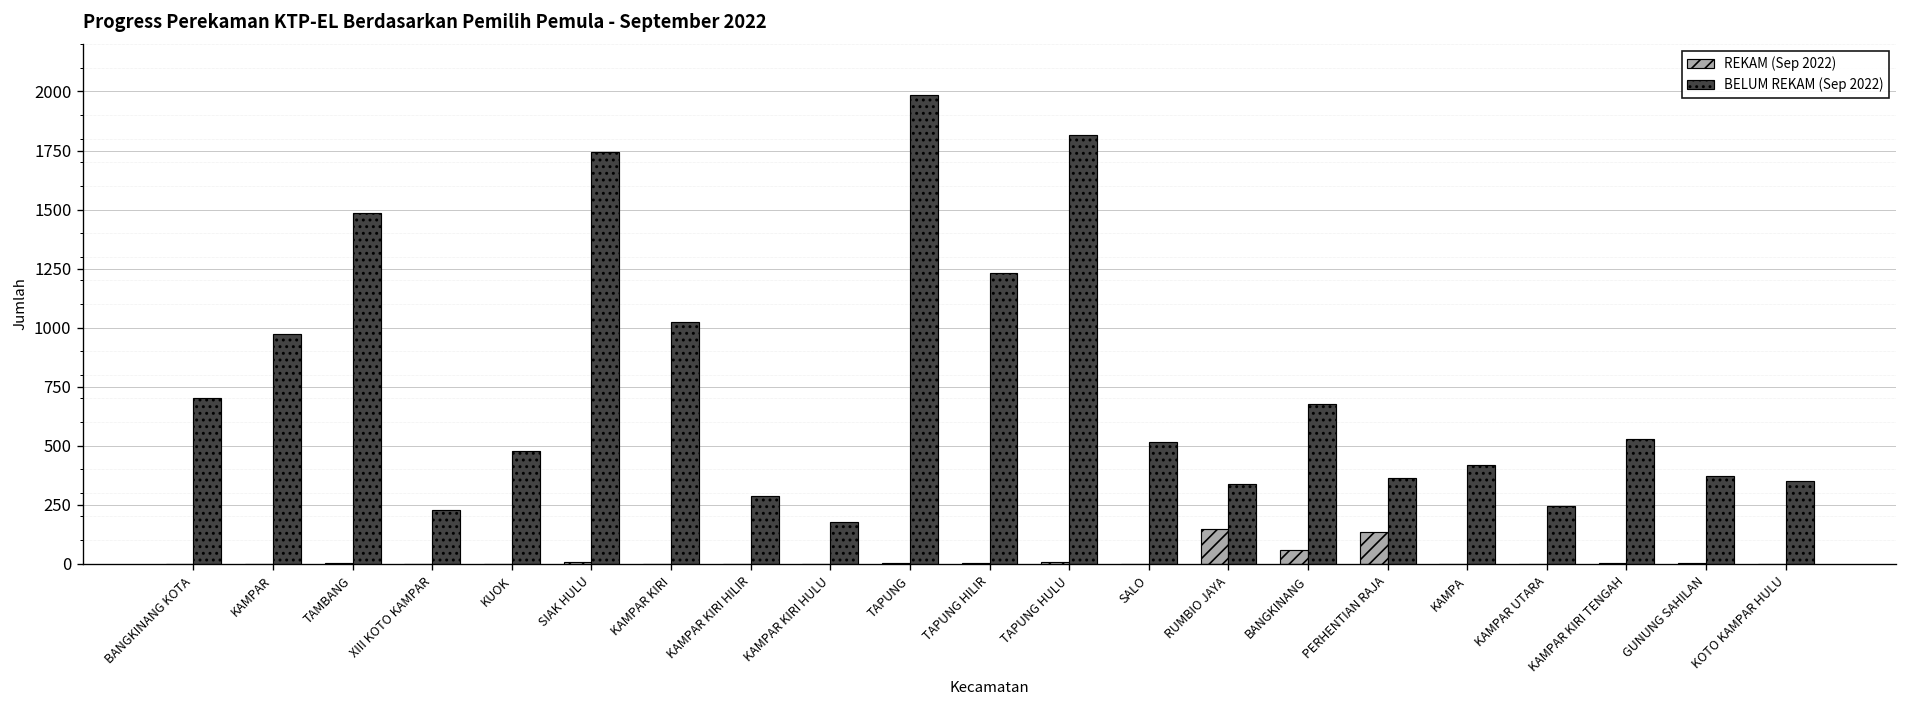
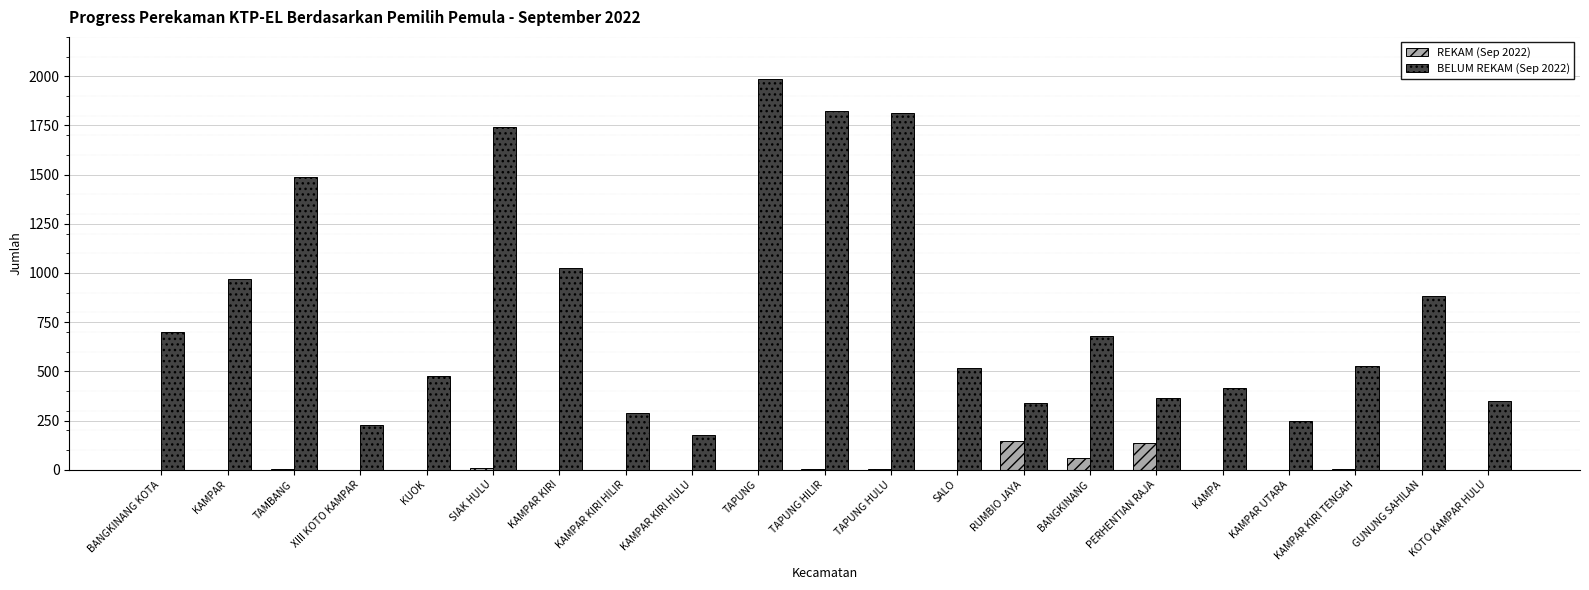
BELUM REKAM (Sep 2022), TAPUNG HILIR: 1230 -> 1820
BELUM REKAM (Sep 2022), GUNUNG SAHILAN: 370 -> 880
